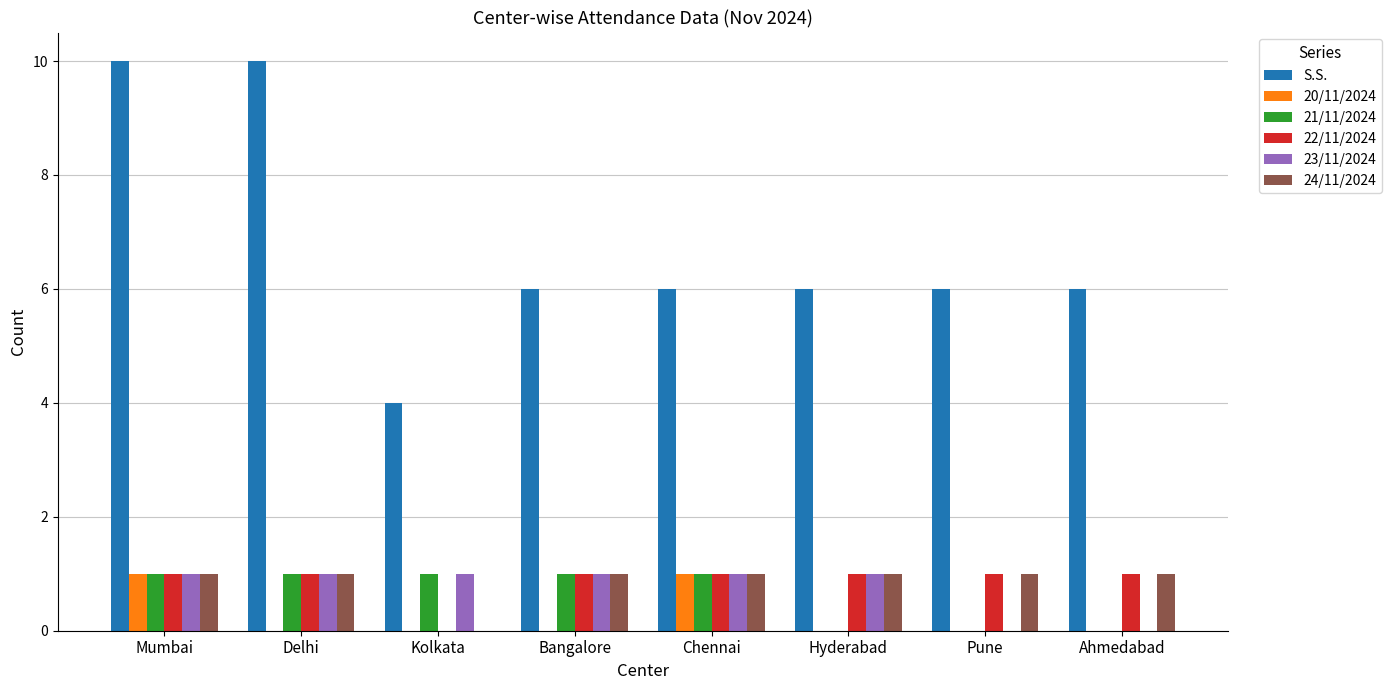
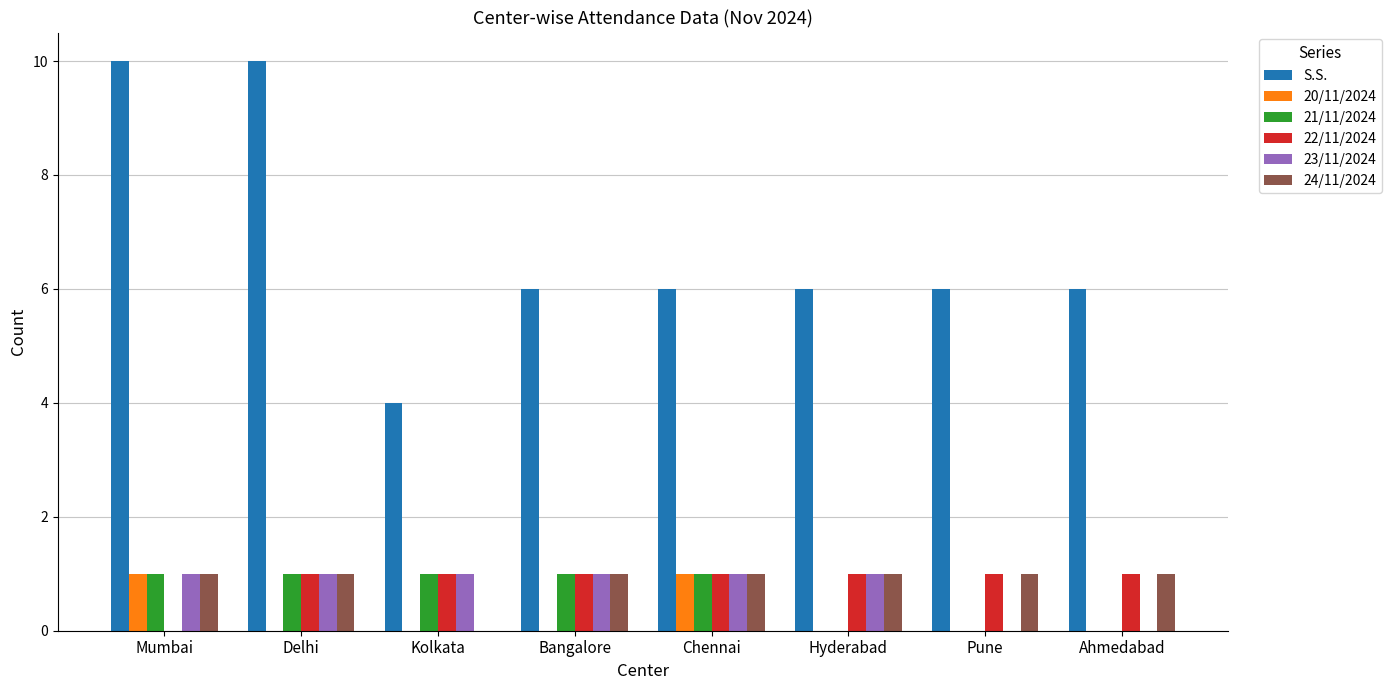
22/11/2024, Mumbai: 1 -> 0
22/11/2024, Kolkata: 0 -> 1
